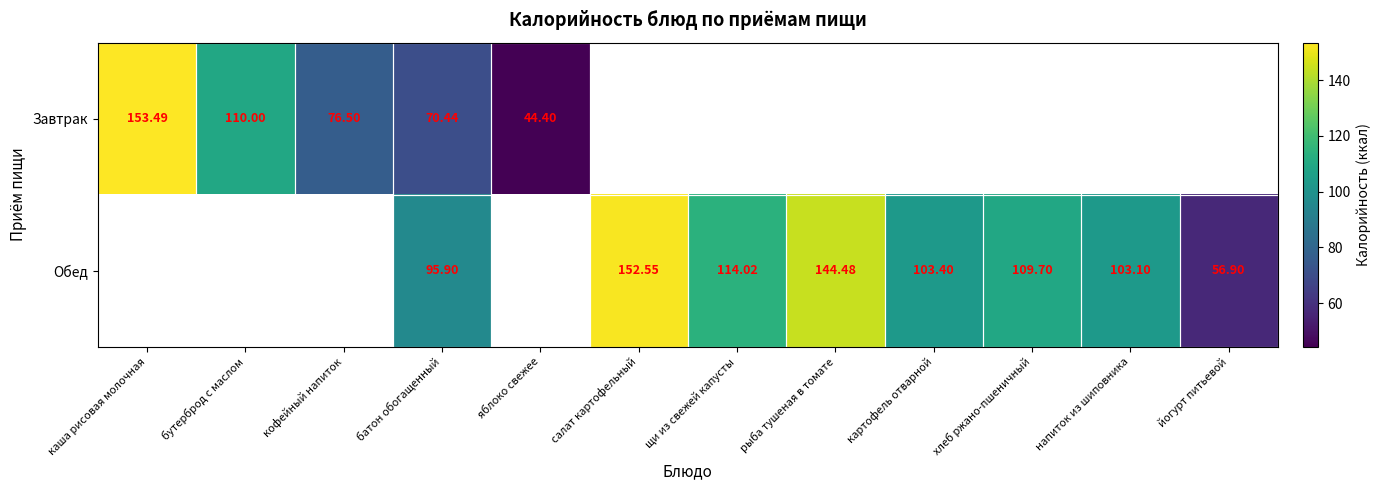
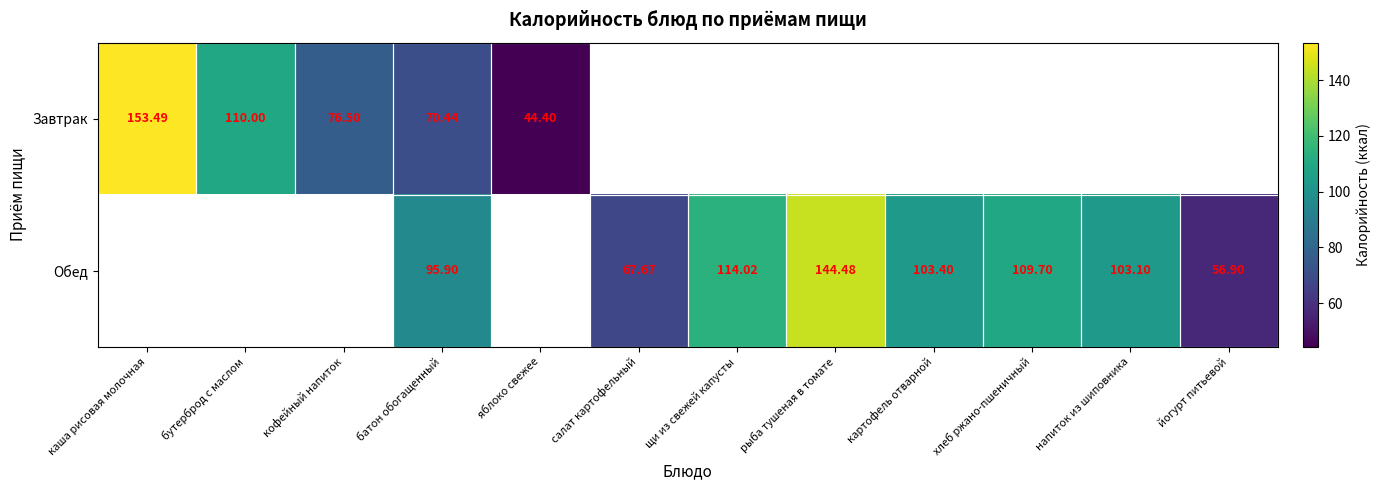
Обед, салат картофельный: 152.55 -> 67.67
